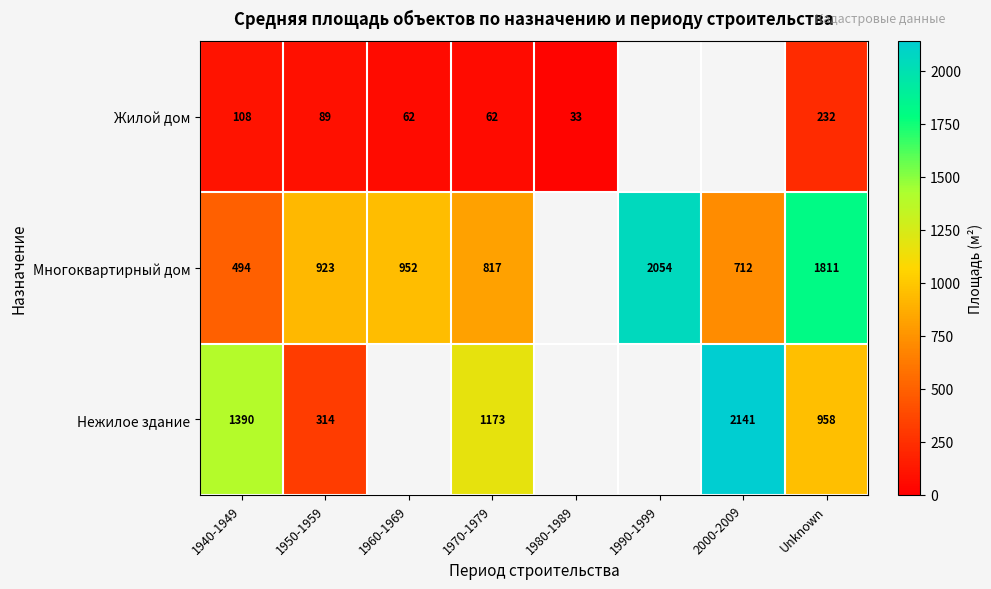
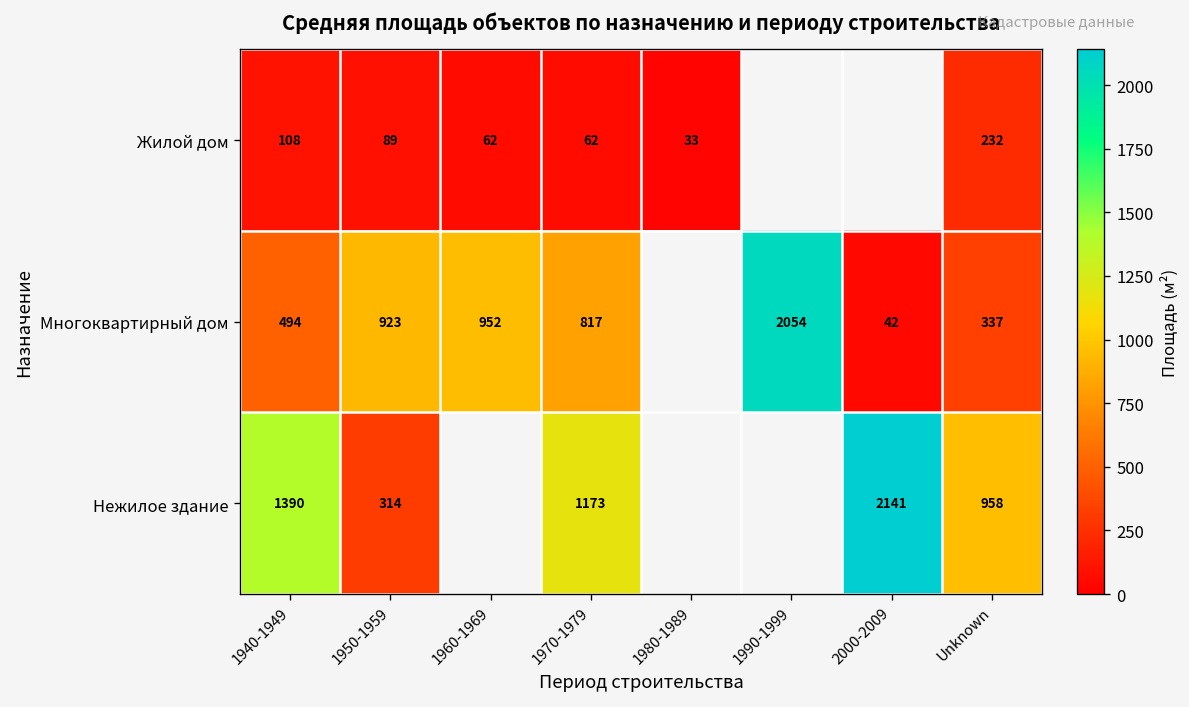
Многоквартирный дом, 2000-2009: 712 -> 42
Многоквартирный дом, Unknown: 1811 -> 337
